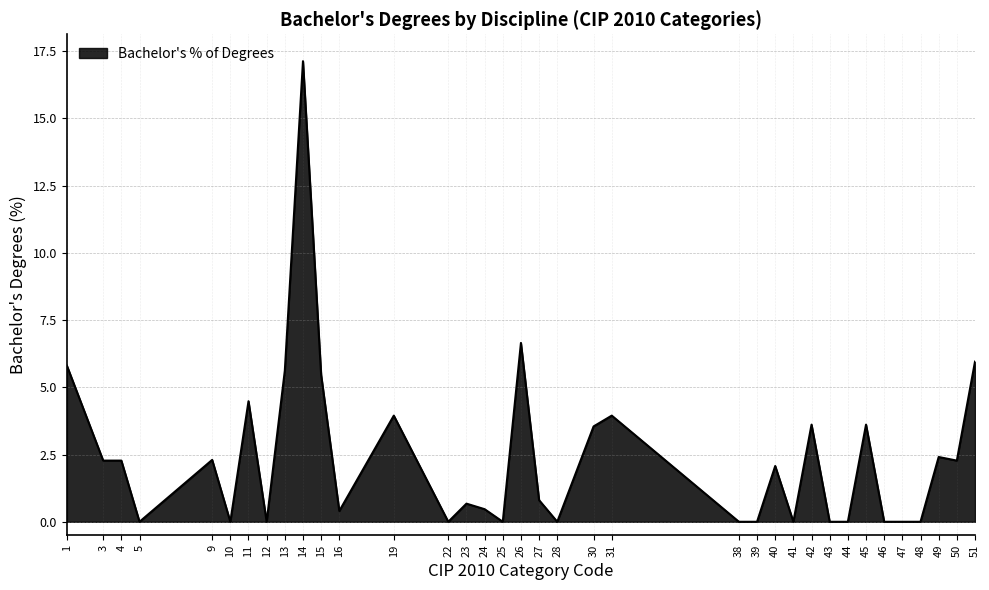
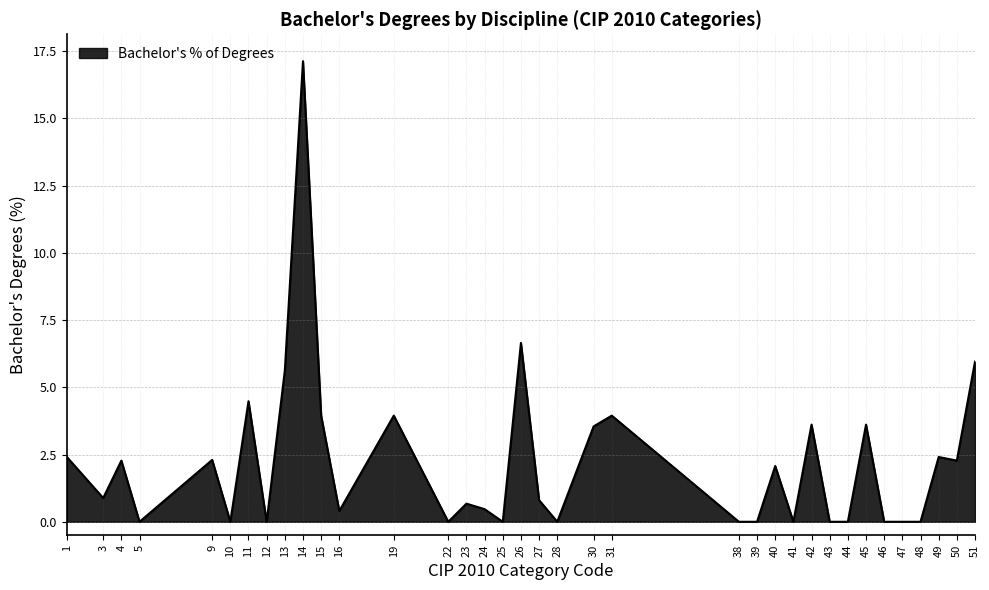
1: 5.8 -> 2.4
3: 2.3 -> 0.9
15: 5.5 -> 3.9
